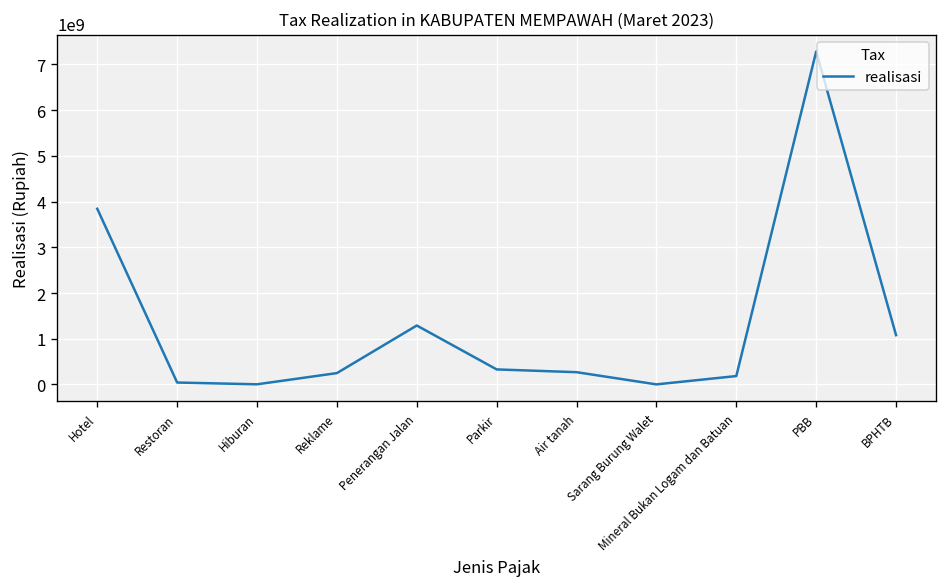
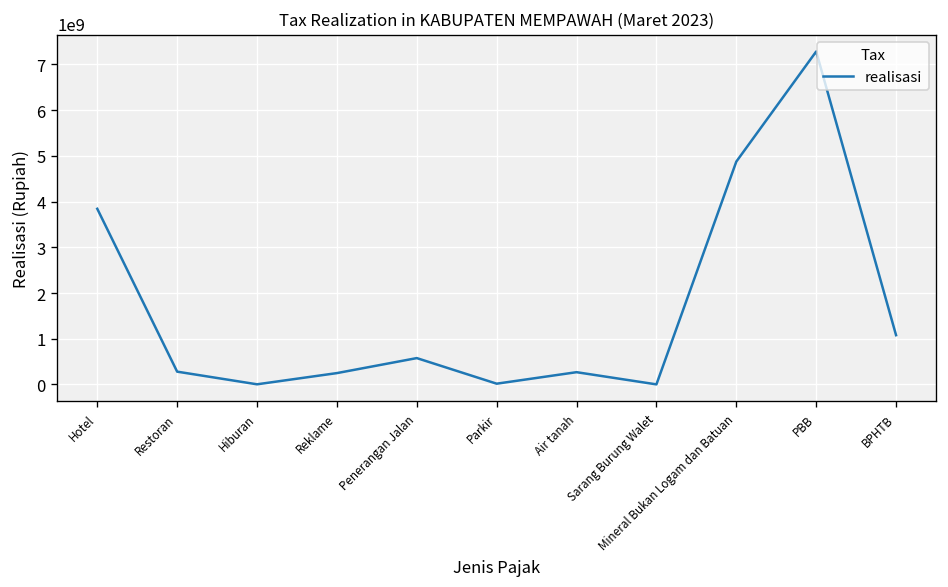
Restoran: 0 -> 300000000
Penerangan Jalan: 1300000000 -> 600000000
Parkir: 300000000 -> 0
Mineral Bukan Logam dan Batuan: 200000000 -> 4900000000
